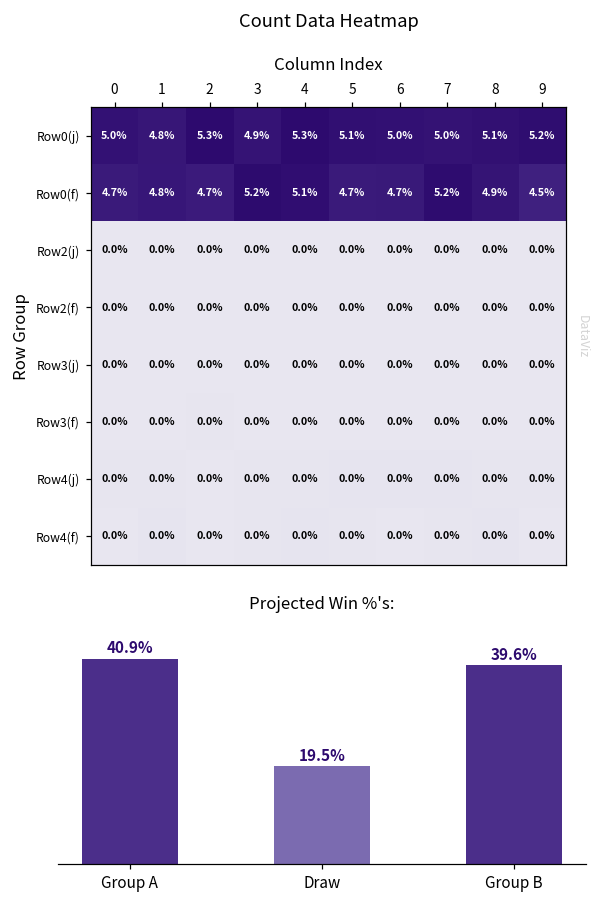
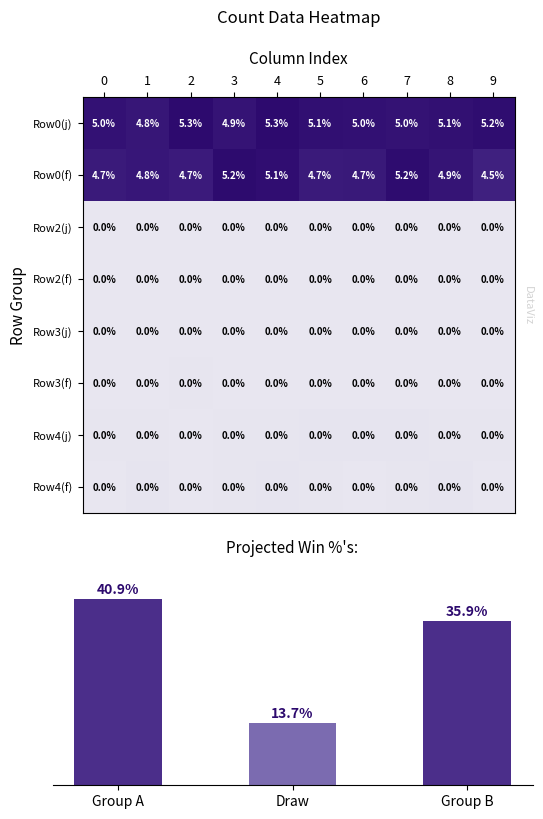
Projected Win %'s:, Draw: 19.5% -> 13.7%
Projected Win %'s:, Group B: 39.6% -> 35.9%
